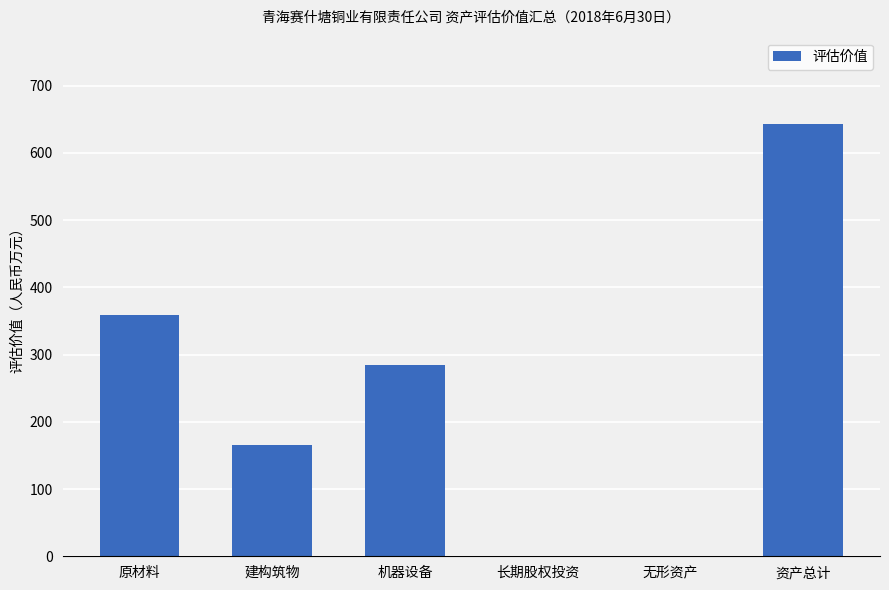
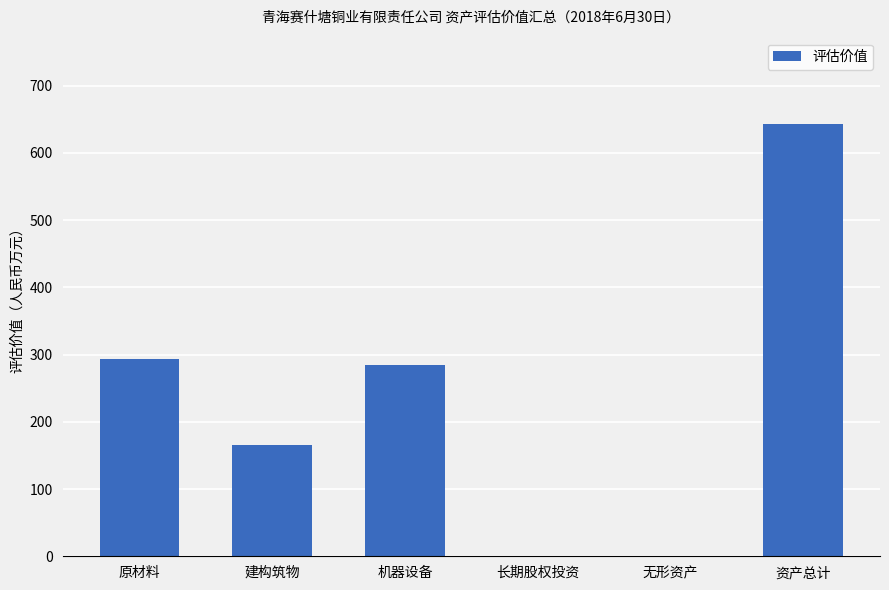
原材料: 360 -> 290
